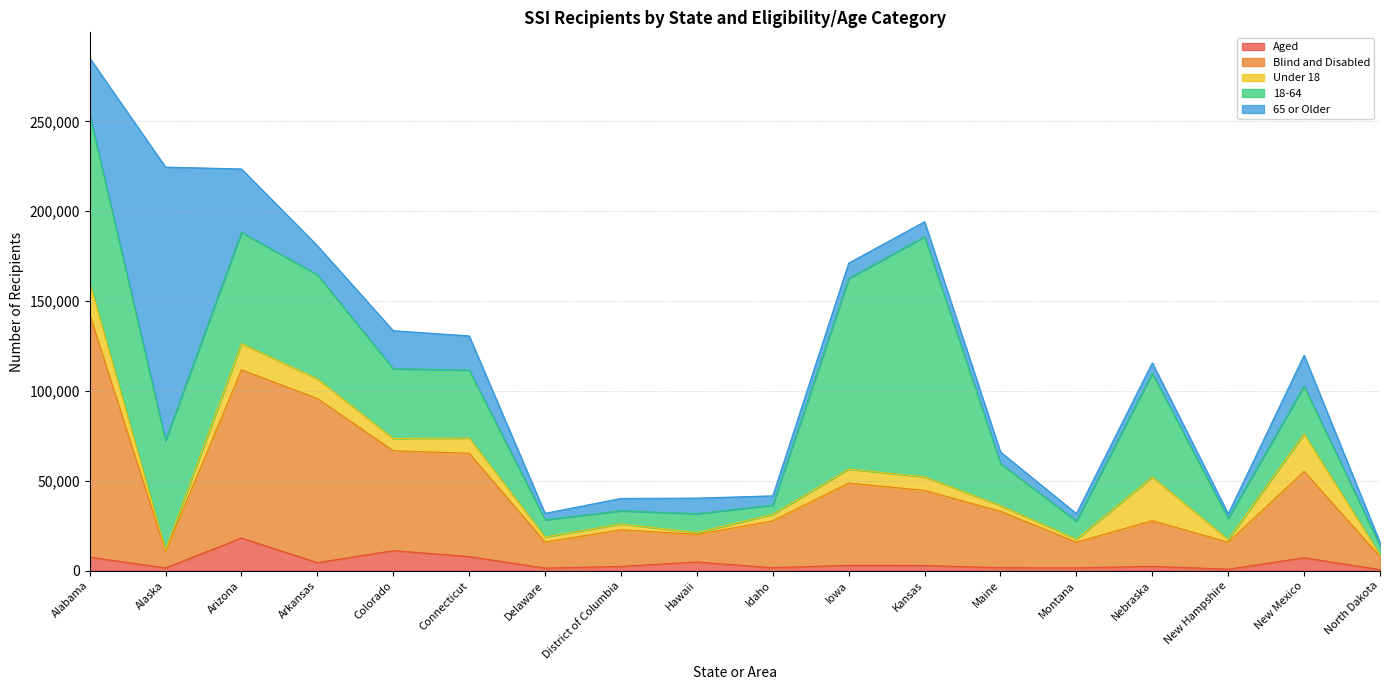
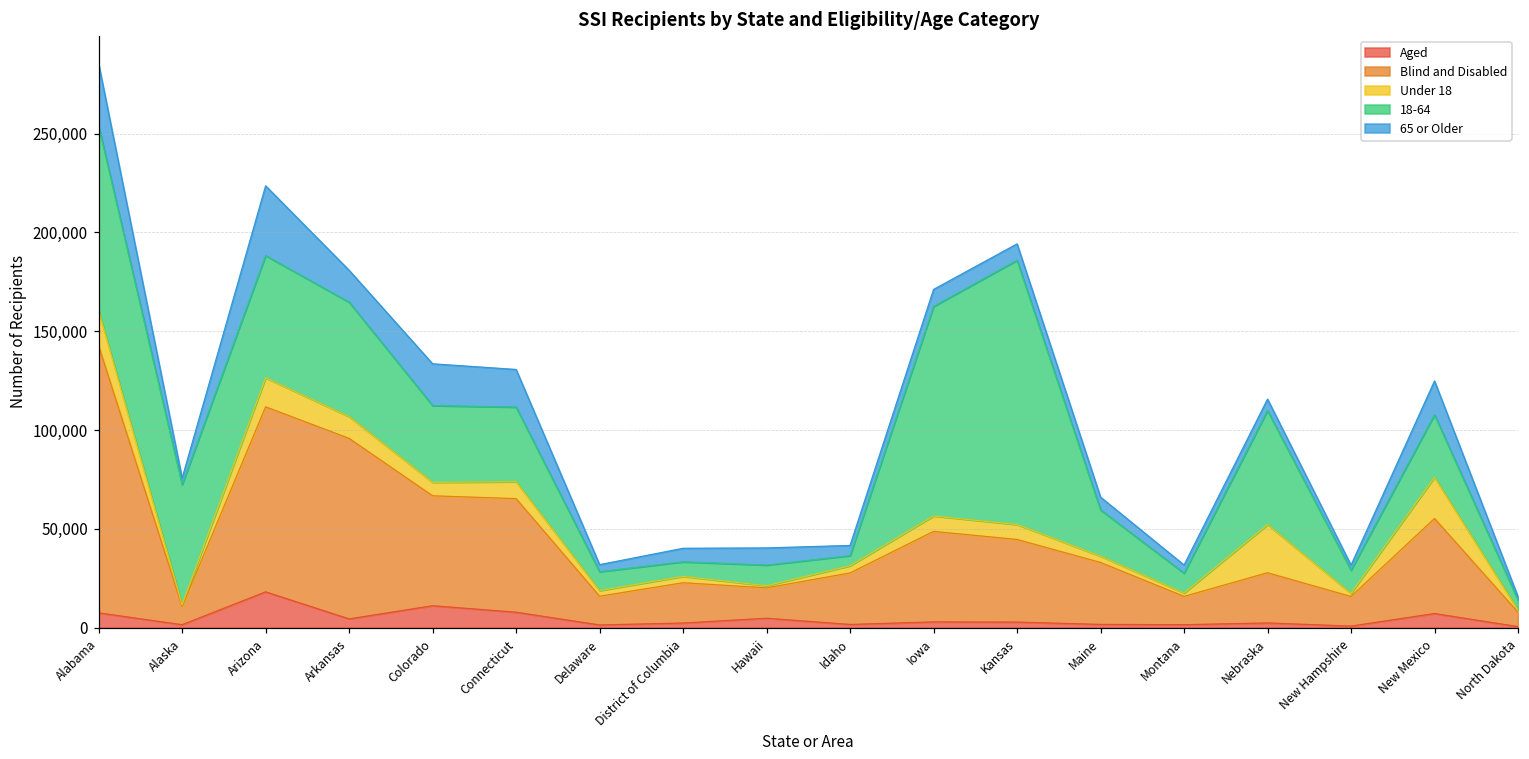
65 or Older, Alaska: 152,000 -> 3,000
18-64, New Mexico: 27,000 -> 32,000
